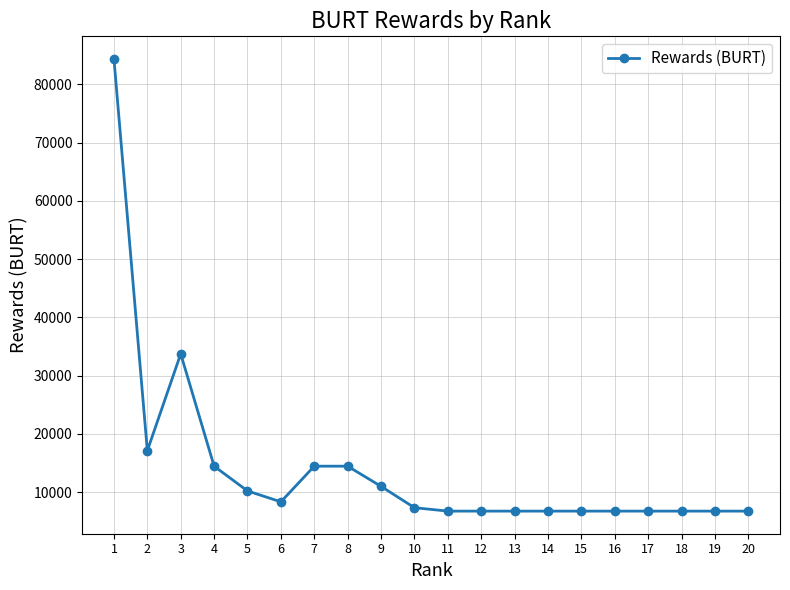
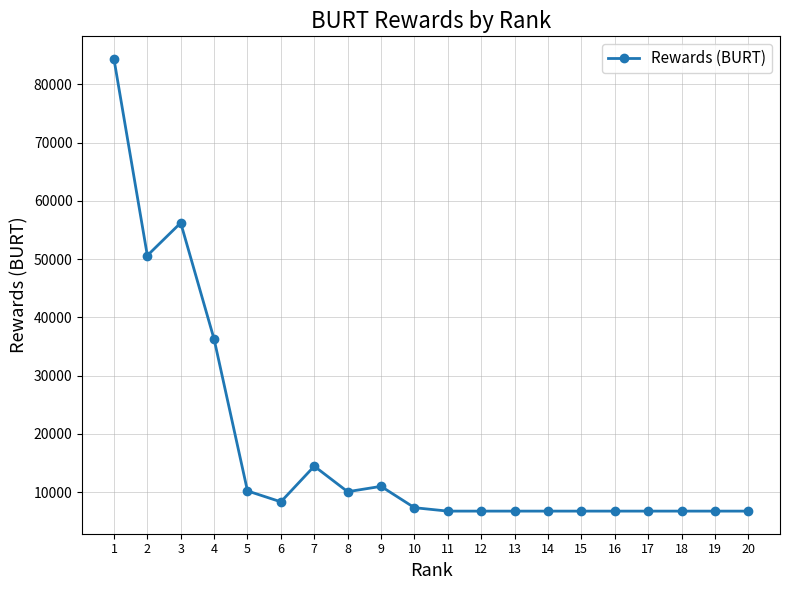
2: 17000 -> 51000
3: 34000 -> 56000
4: 14000 -> 36000
8: 14000 -> 10000
